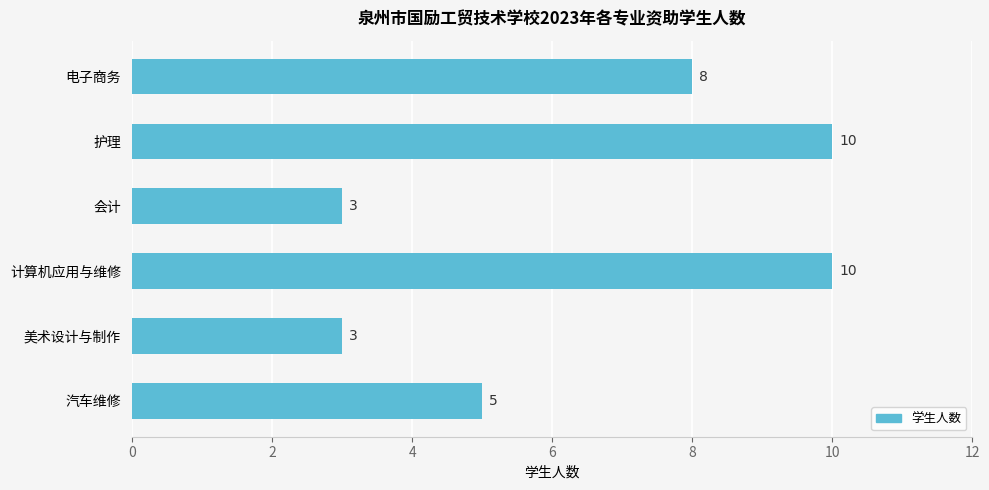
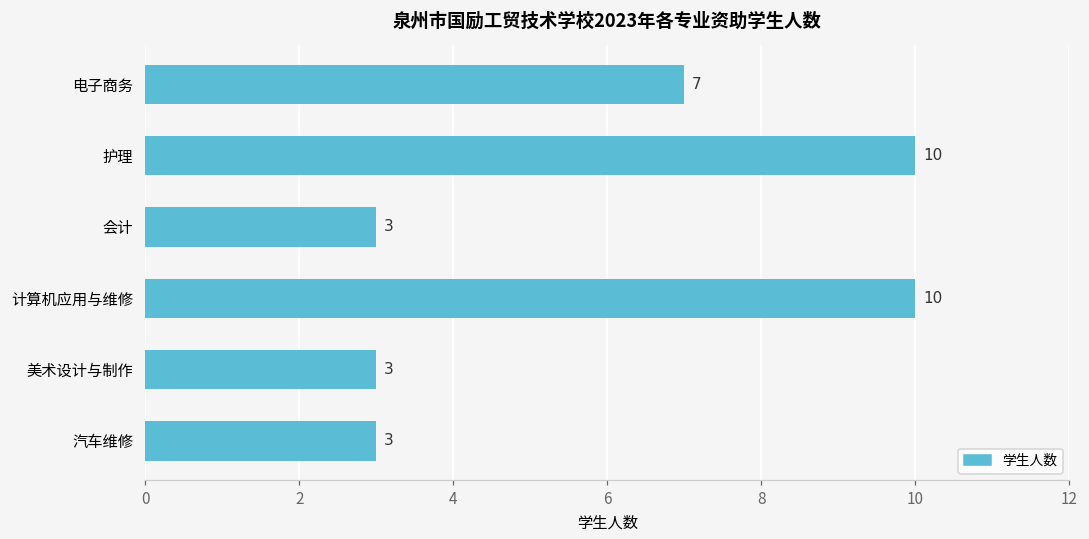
电子商务: 8 -> 7
汽车维修: 5 -> 3
